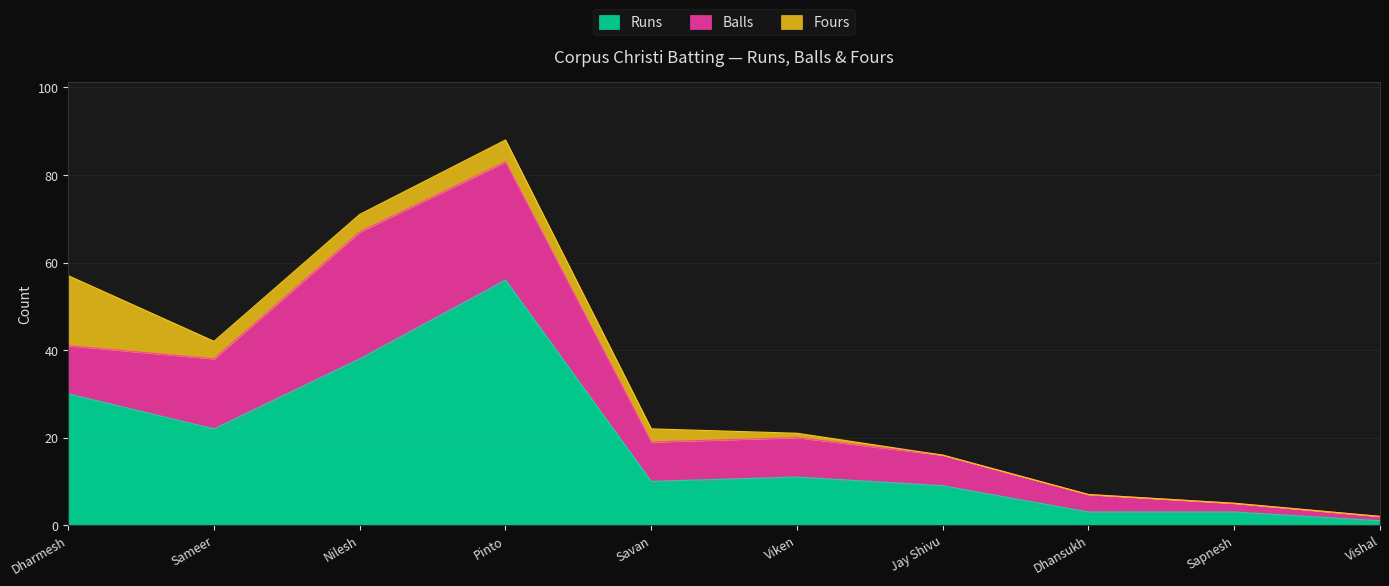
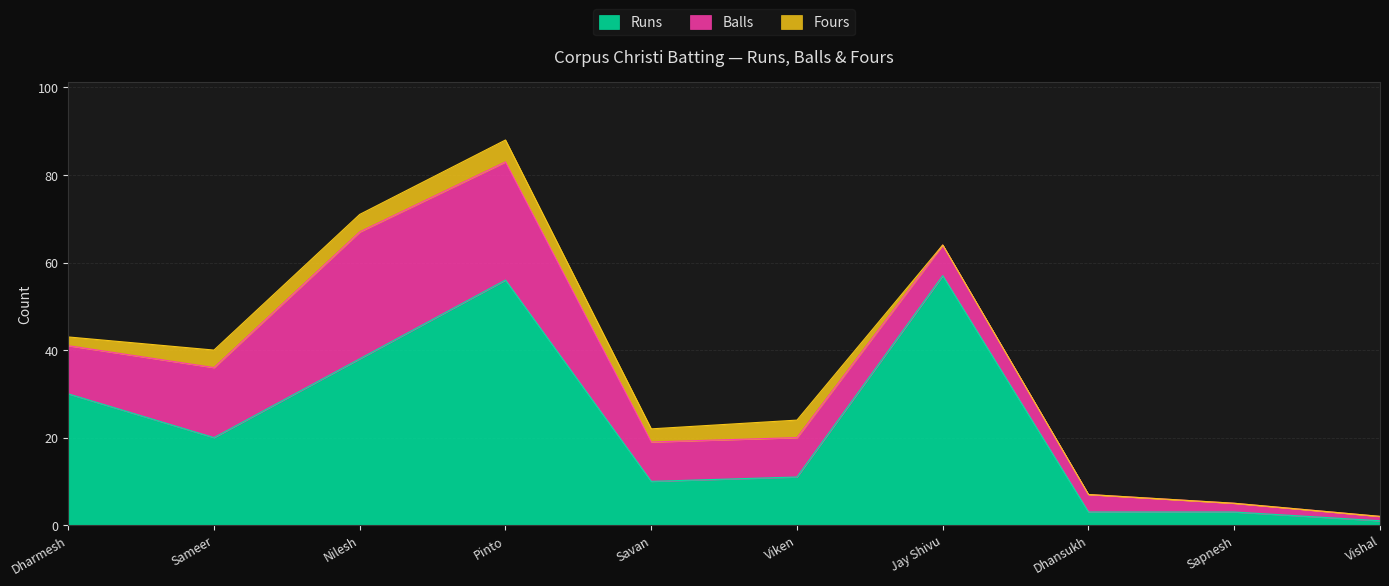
Fours, Dharmesh: 16 -> 2
Runs, Sameer: 22 -> 20
Fours, Viken: 1 -> 4
Runs, Jay Shivu: 9 -> 57
